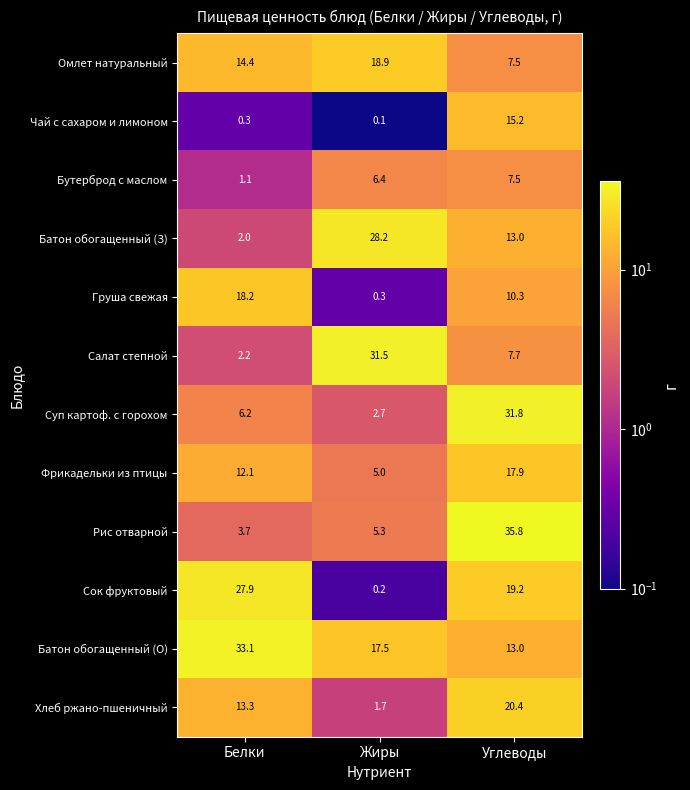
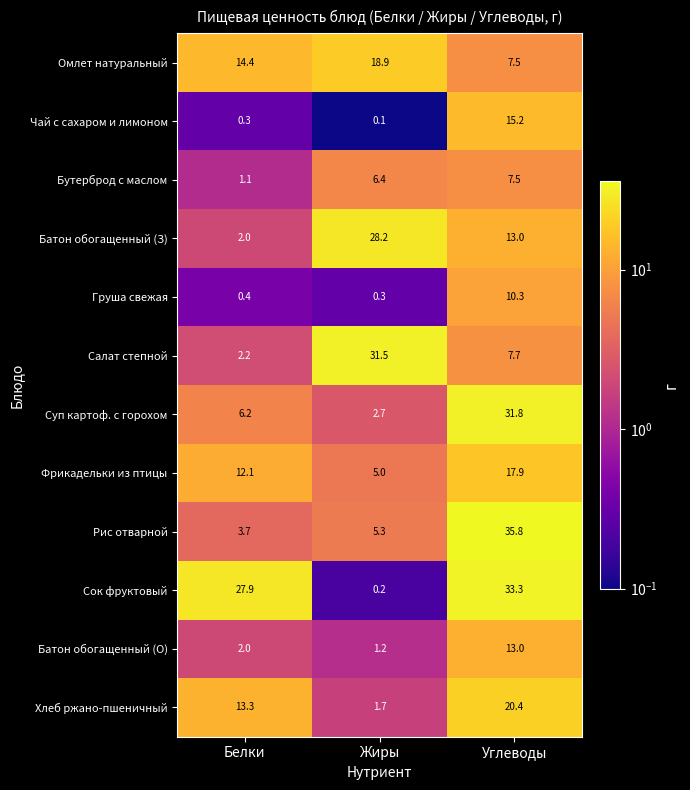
Груша свежая, Белки: 18.2 -> 0.4
Сок фруктовый, Углеводы: 19.2 -> 33.3
Батон обогащенный (О), Белки: 33.1 -> 2.0
Батон обогащенный (О), Жиры: 17.5 -> 1.2
